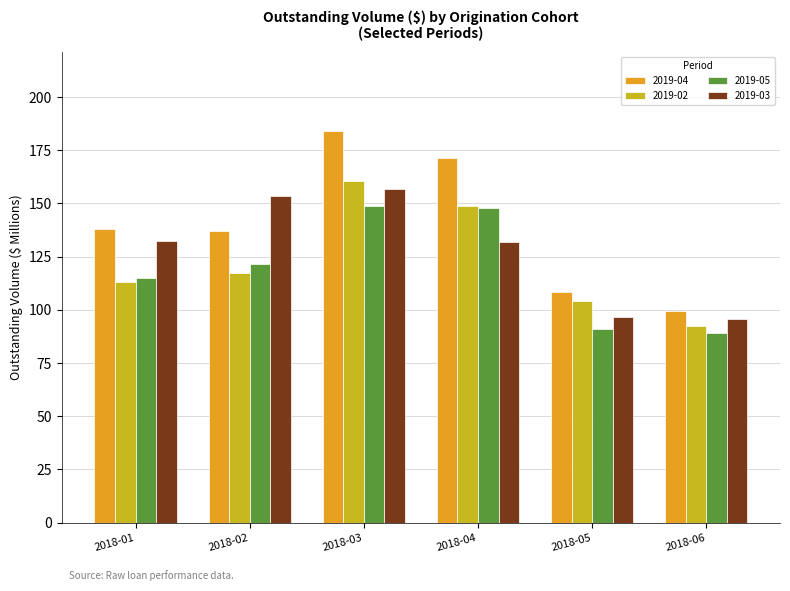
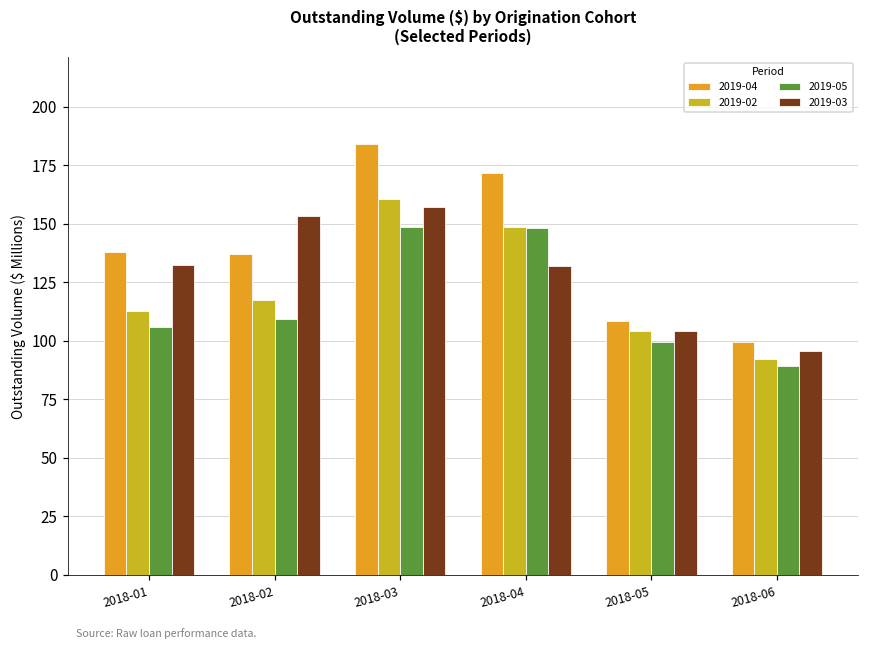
2019-05, 2018-01: 115 -> 106
2019-05, 2018-02: 121 -> 109
2019-05, 2018-05: 91 -> 99
2019-03, 2018-05: 97 -> 104
